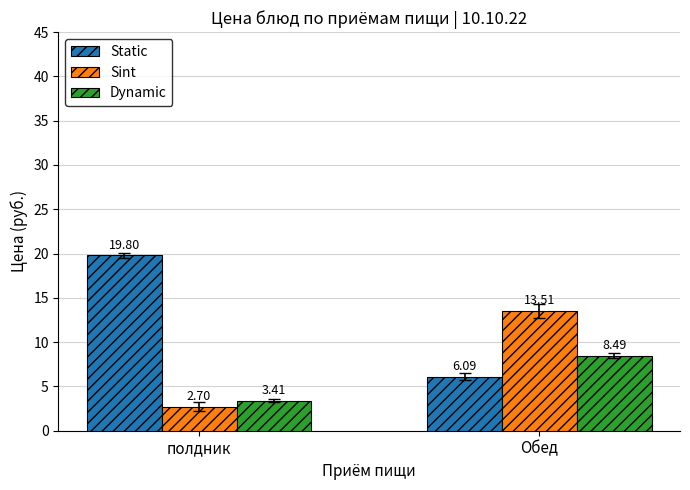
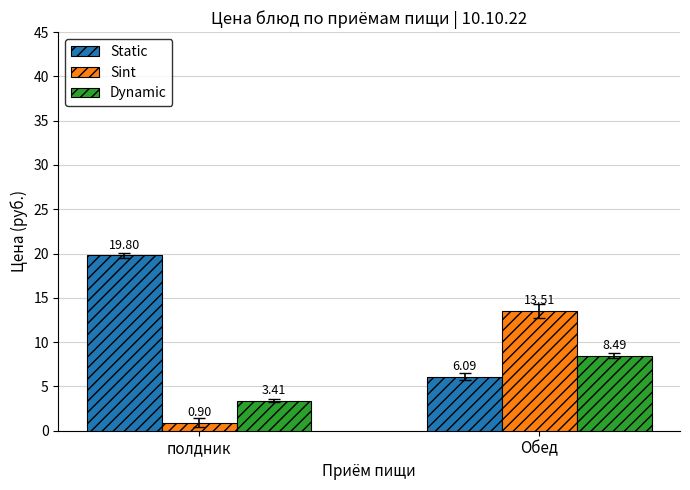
Sint, полдник: 2.70 -> 0.90
